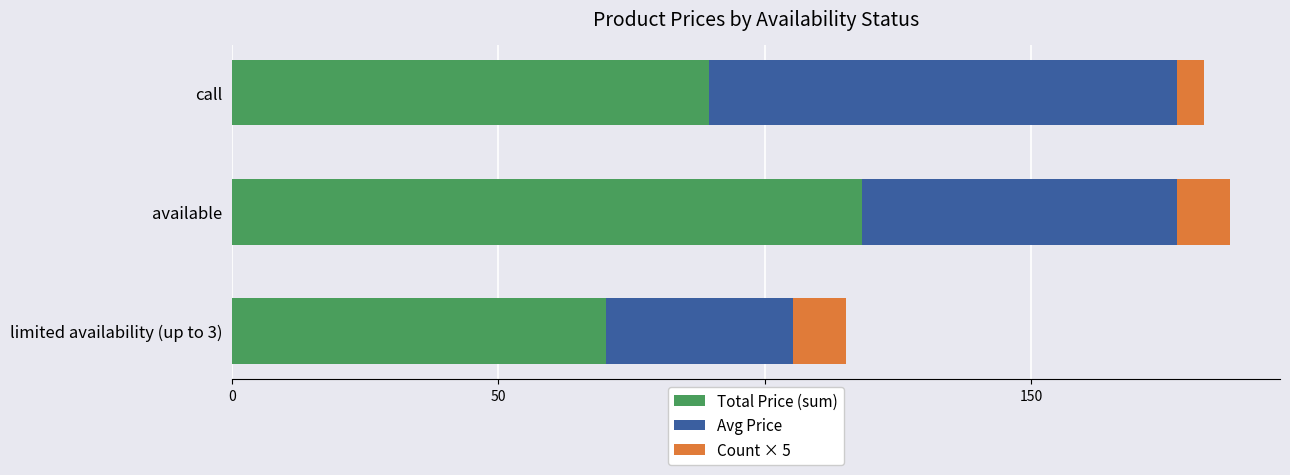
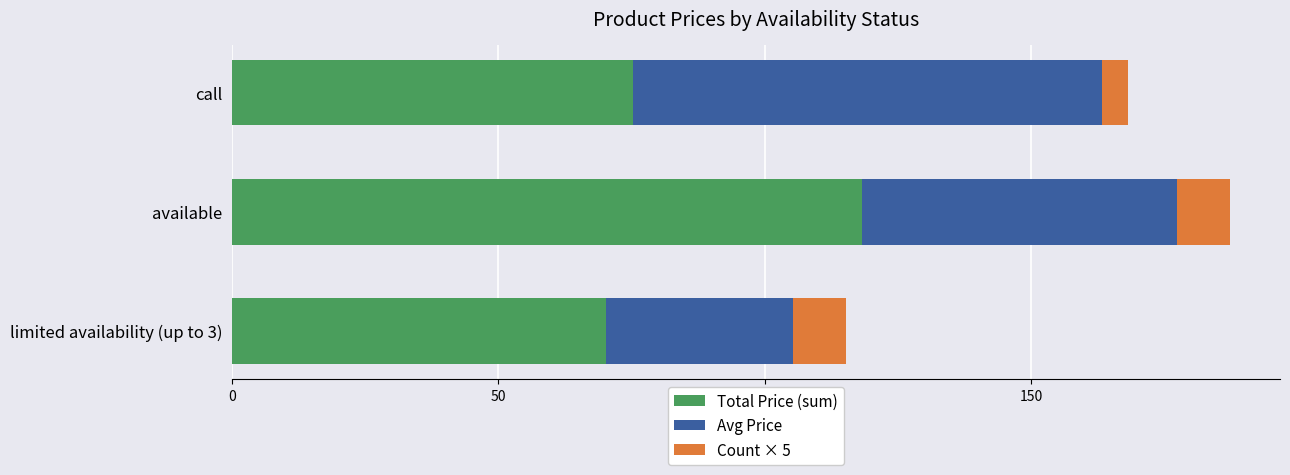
Total Price (sum), call: 90 -> 75
